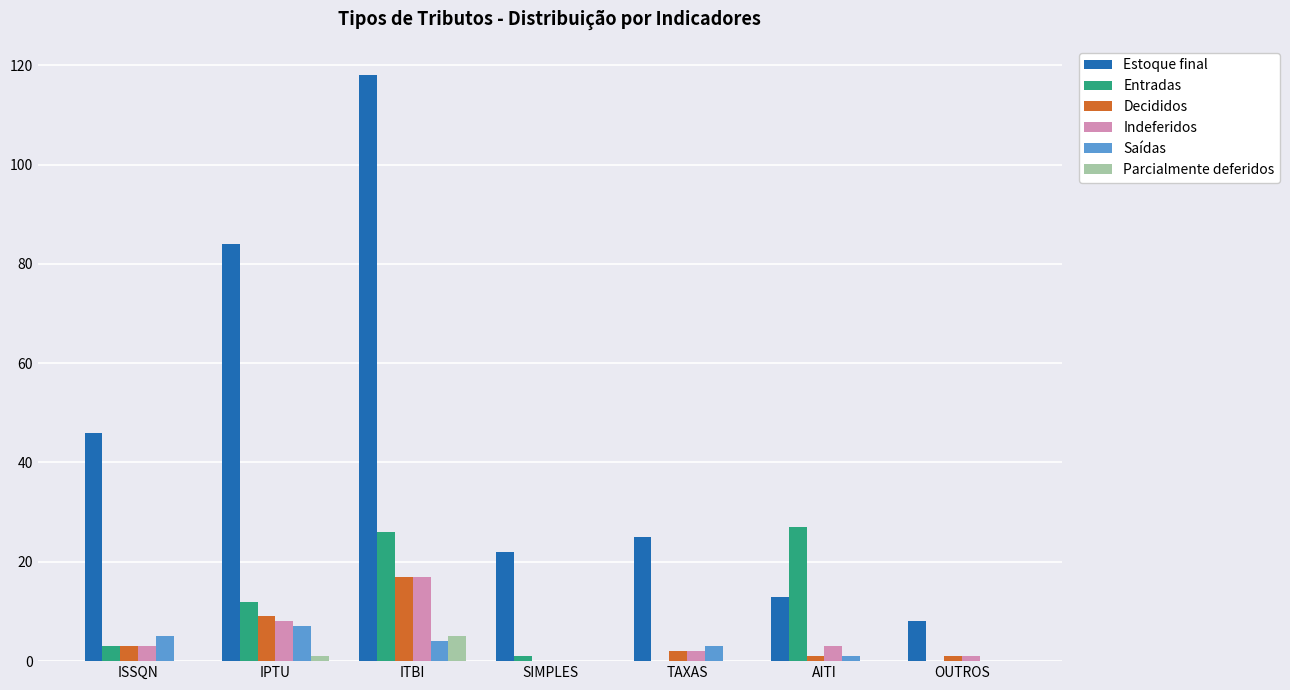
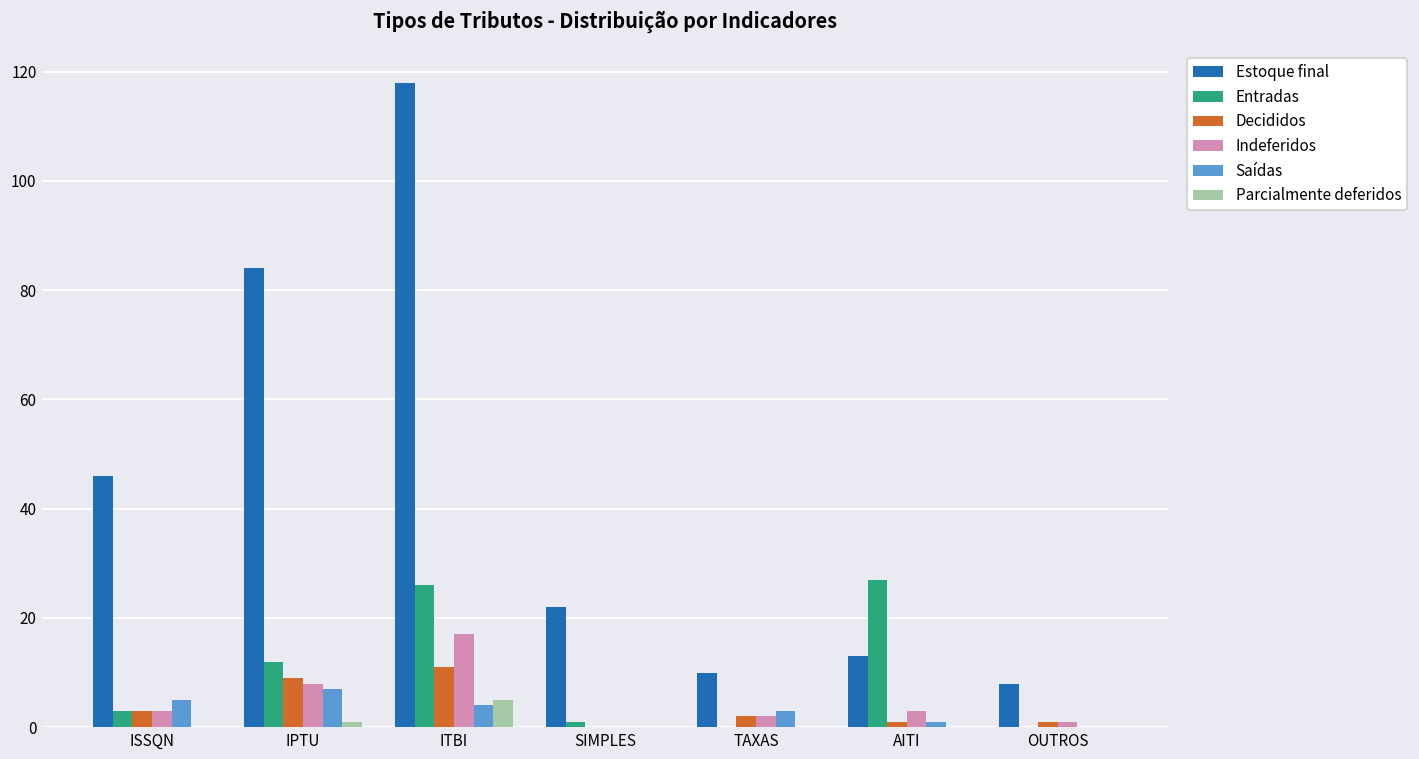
Decididos, ITBI: 17 -> 11
Estoque final, TAXAS: 25 -> 10
